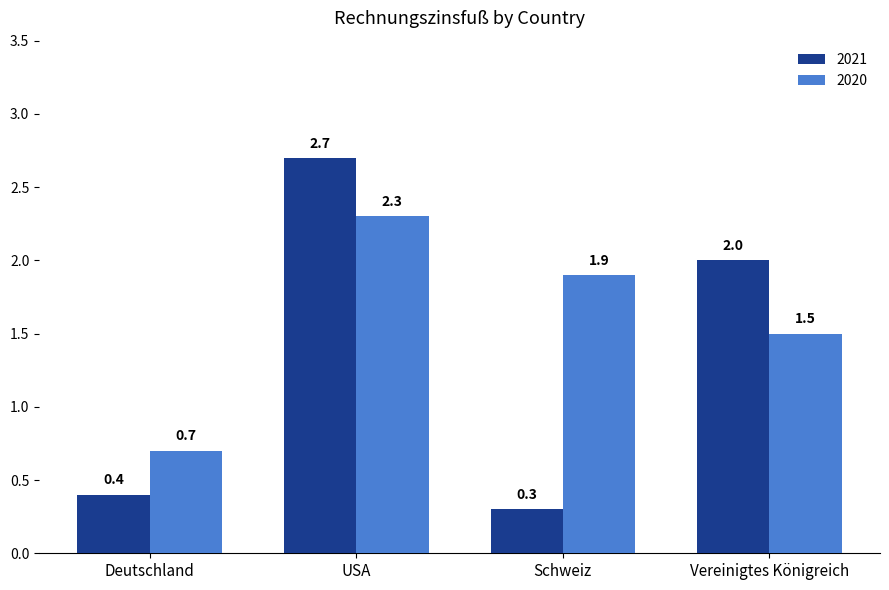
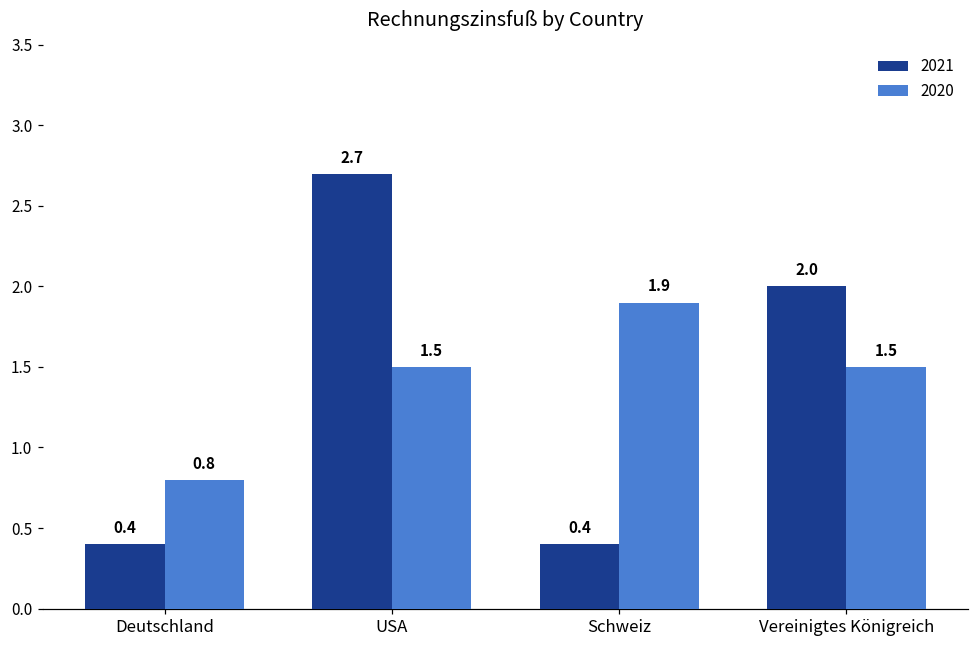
2020, Deutschland: 0.7 -> 0.8
2020, USA: 2.3 -> 1.5
2021, Schweiz: 0.3 -> 0.4
